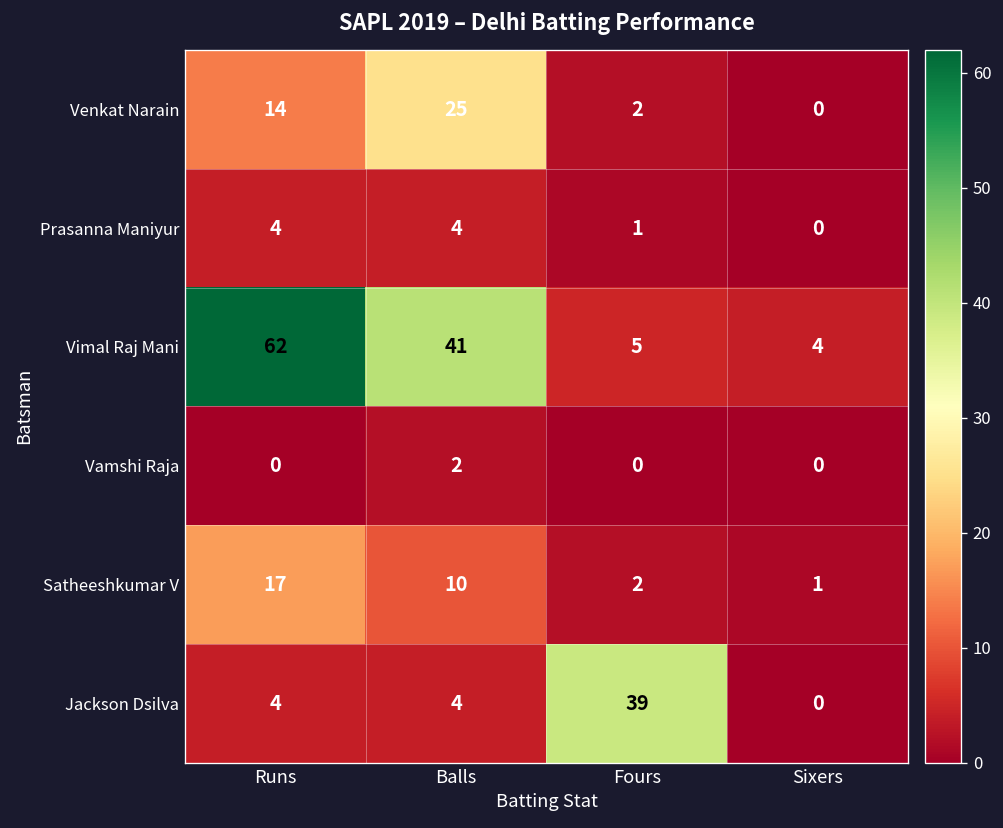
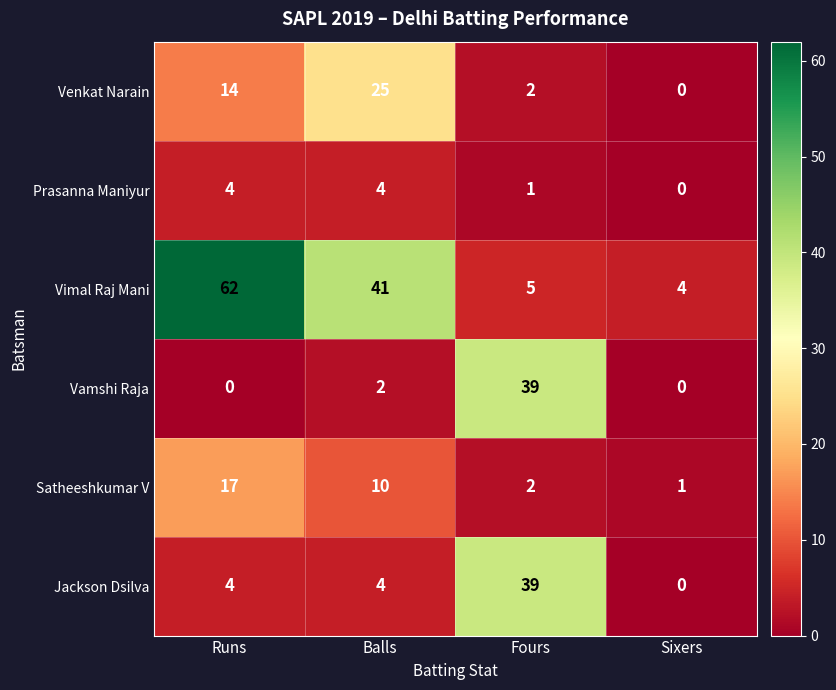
Vamshi Raja, Fours: 0 -> 39
